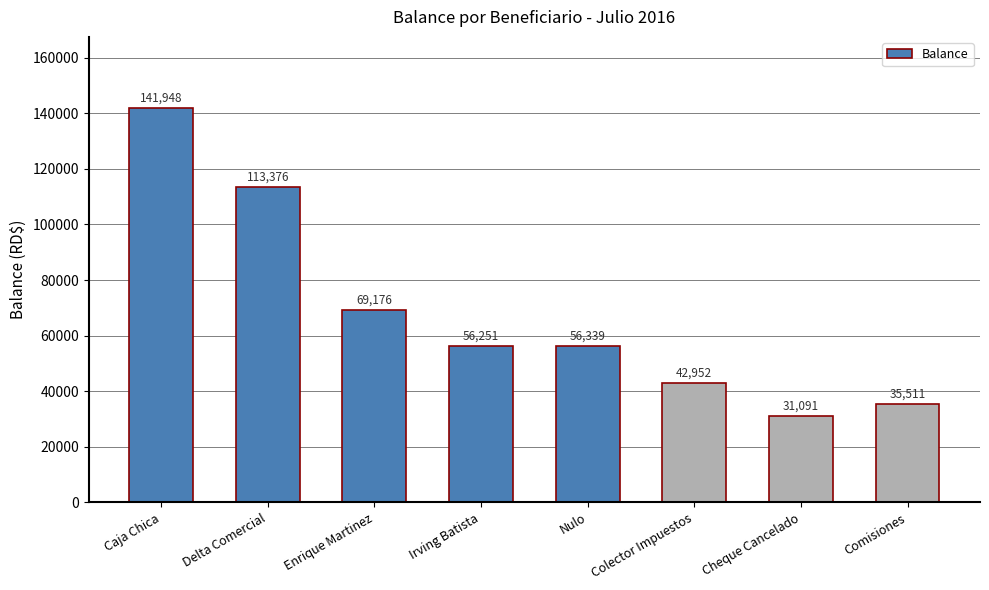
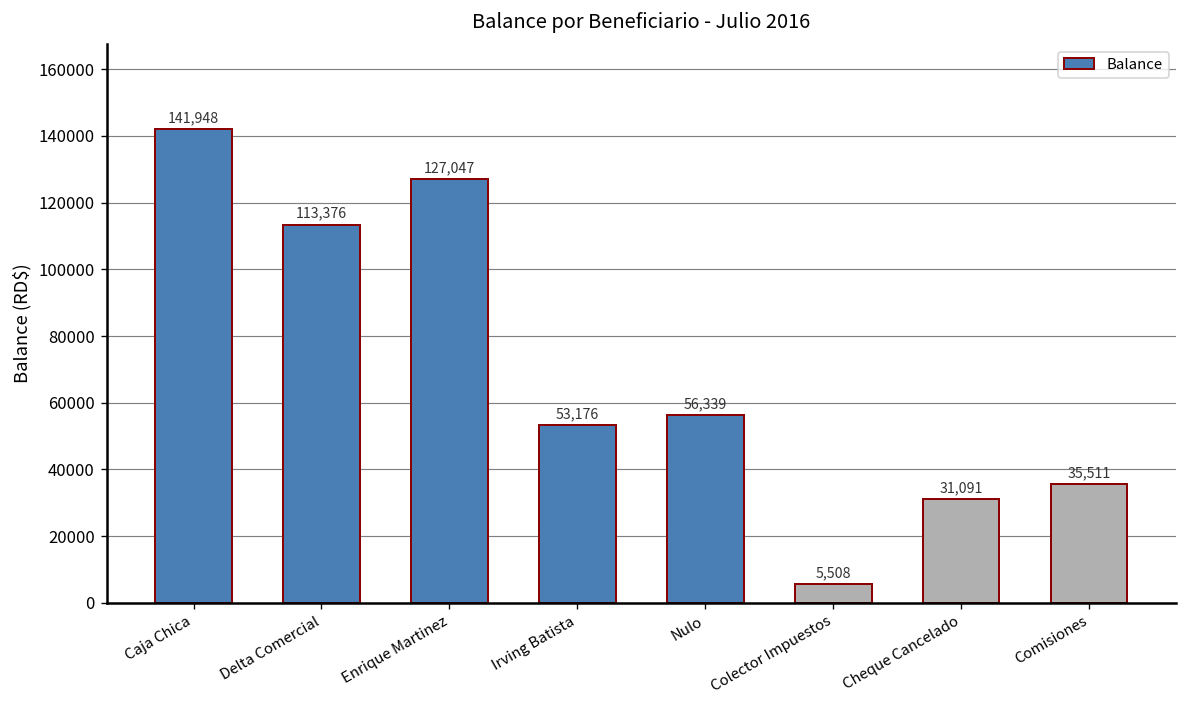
Enrique Martinez: 69,176 -> 127,047
Irving Batista: 56,251 -> 53,176
Colector Impuestos: 42,952 -> 5,508
